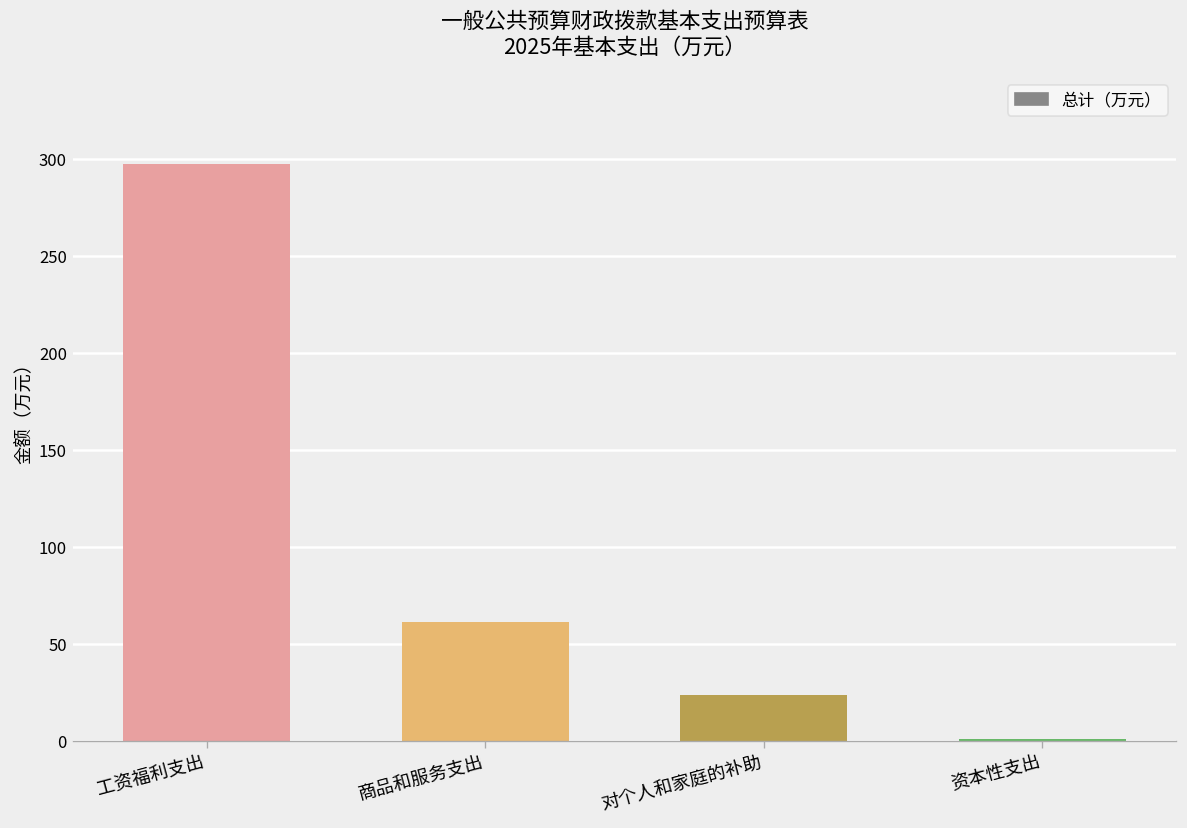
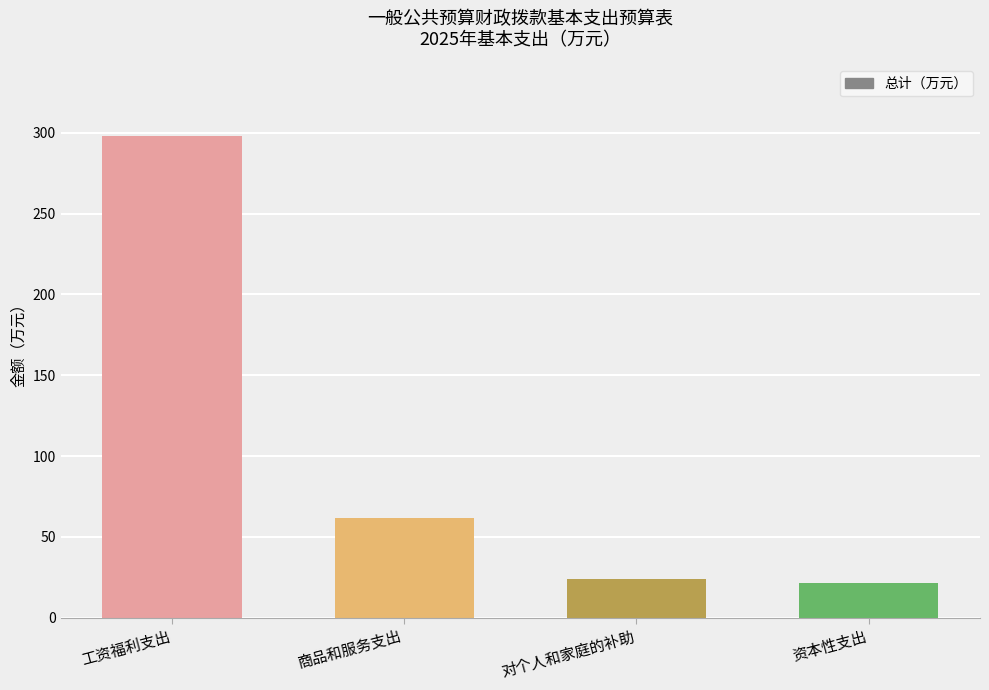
资本性支出: 1 -> 22
